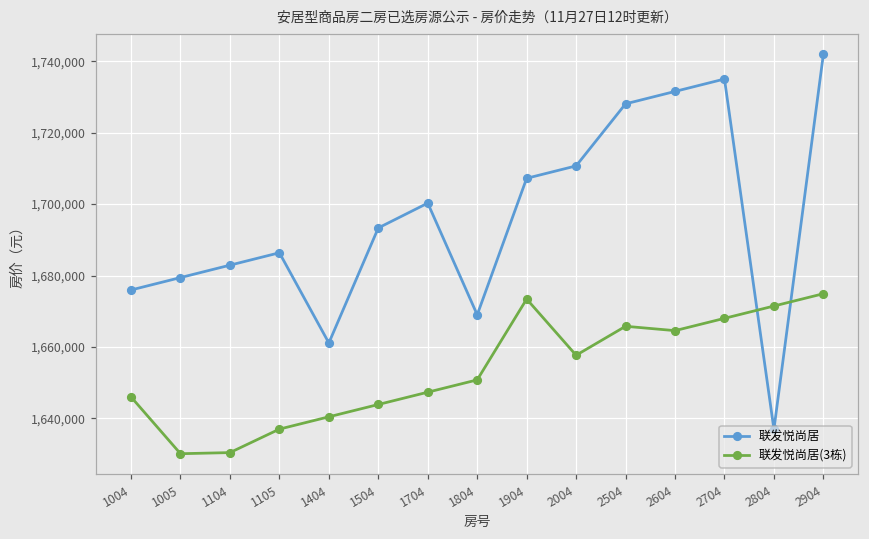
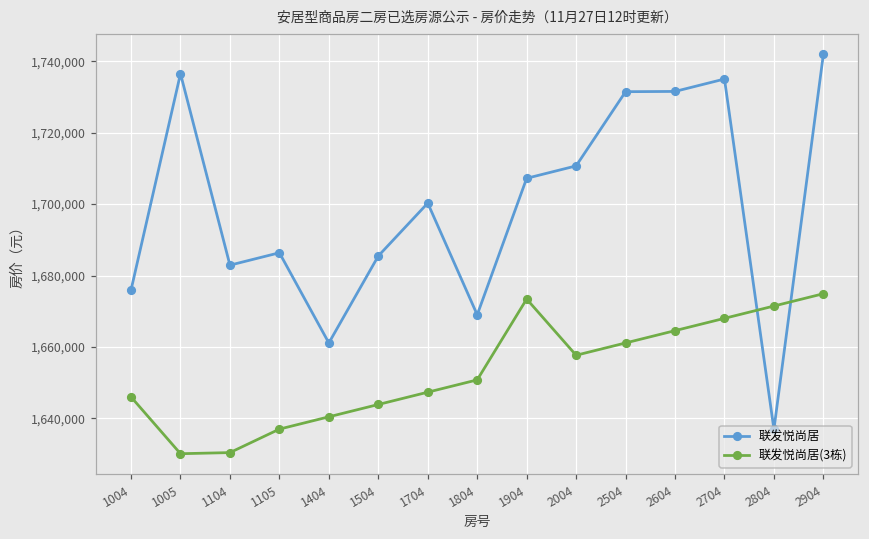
联发悦尚居, 1005: 1,679,000 -> 1,737,000
联发悦尚居, 1504: 1,693,000 -> 1,685,000
联发悦尚居, 2504: 1,728,000 -> 1,731,000
联发悦尚居(3栋), 2504: 1,666,000 -> 1,661,000
